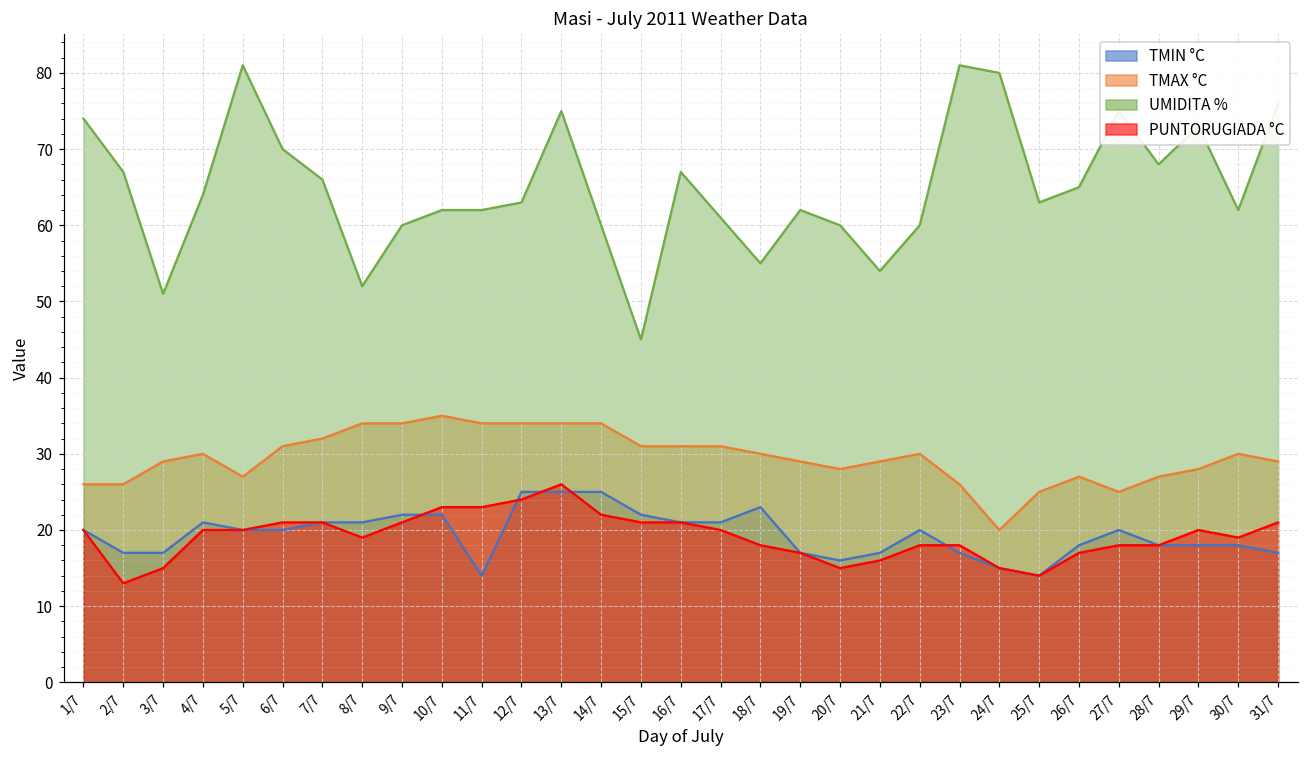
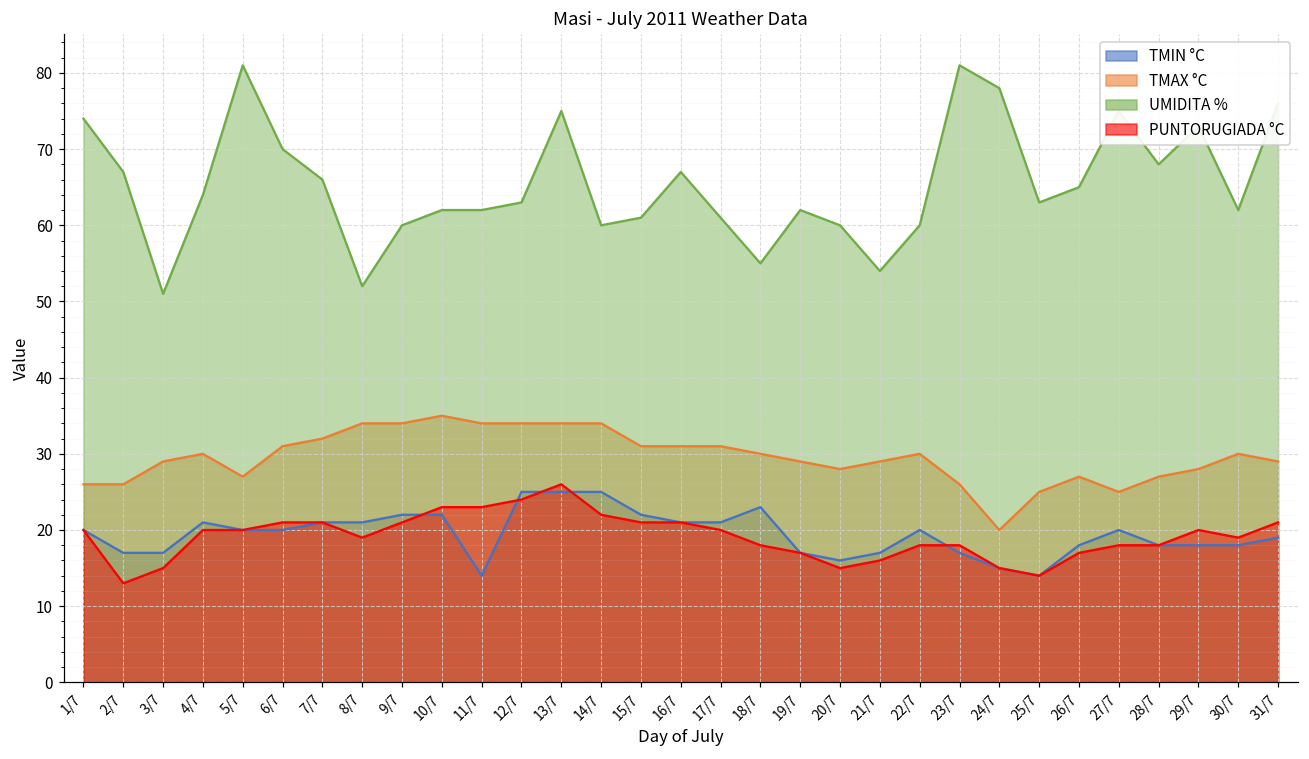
UMIDITA %, 15/7: 45 -> 61
UMIDITA %, 24/7: 80 -> 78
TMIN °C, 31/7: 17 -> 19
